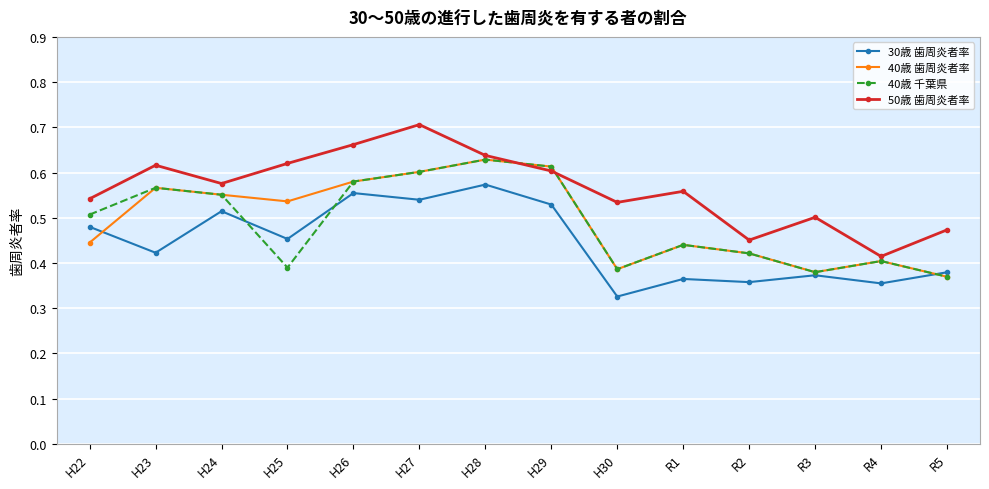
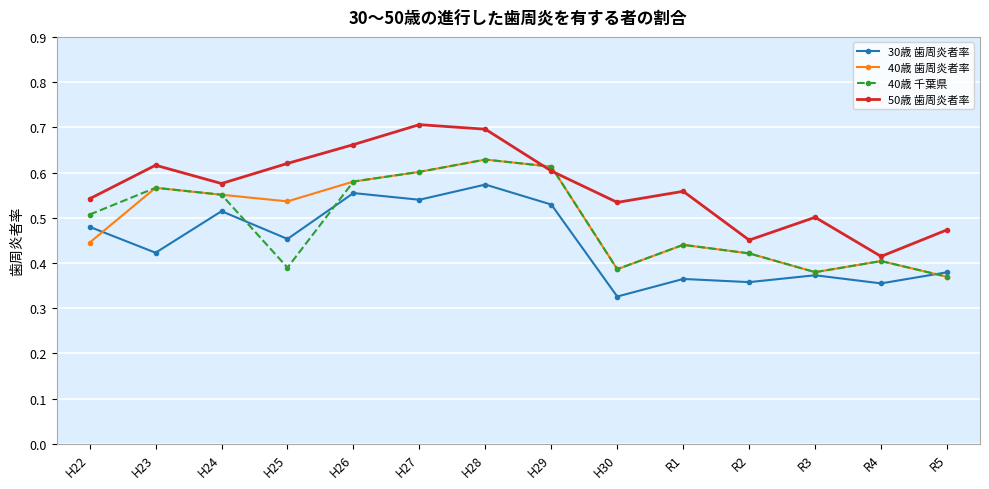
50歳 歯周炎者率, H28: 0.64 -> 0.70
